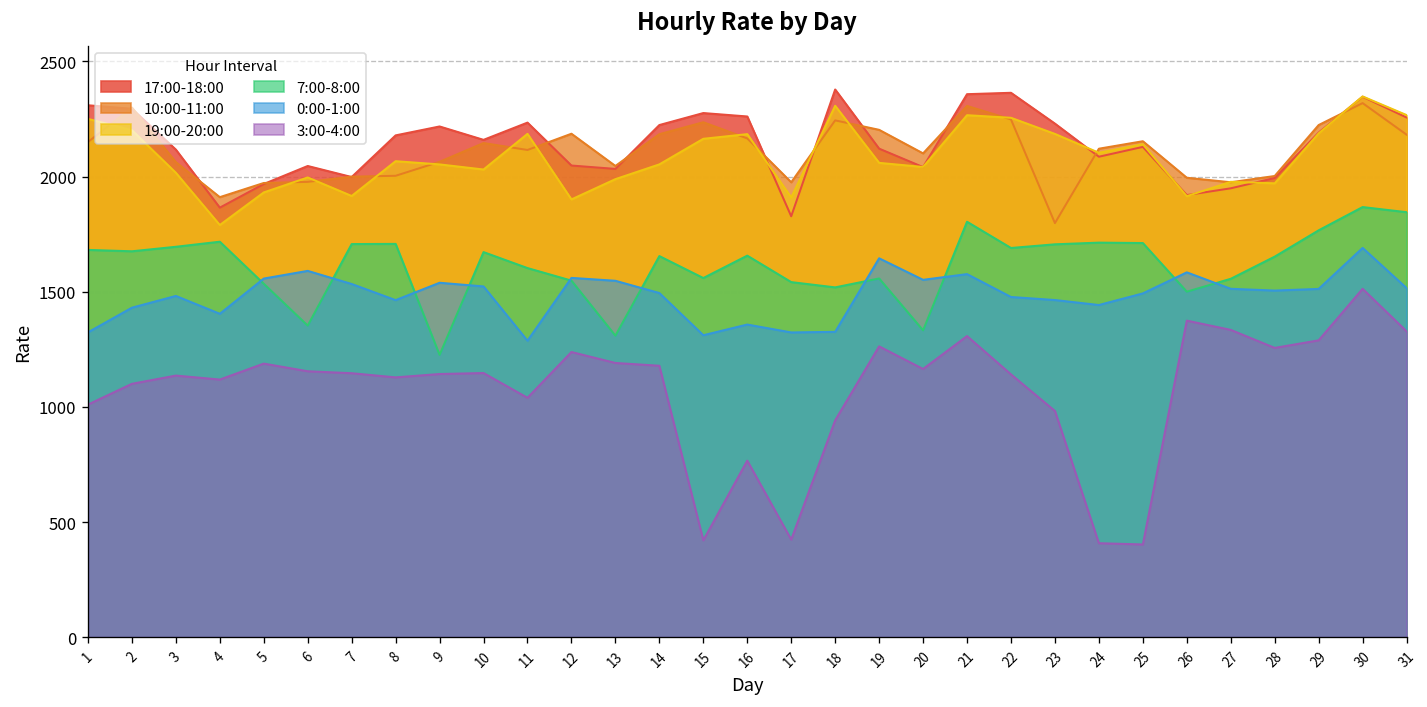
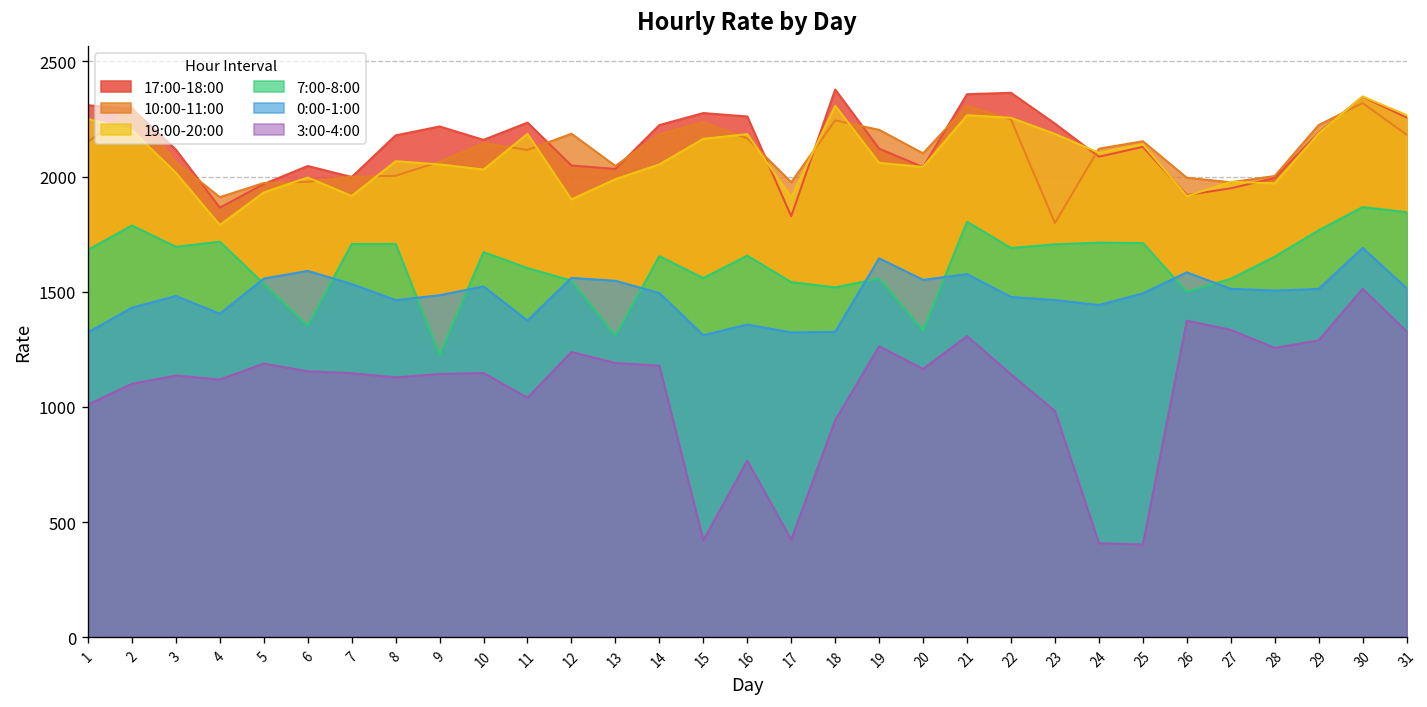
7:00-8:00, 2: 1680 -> 1790
0:00-1:00, 9: 1540 -> 1480
0:00-1:00, 11: 1290 -> 1370
